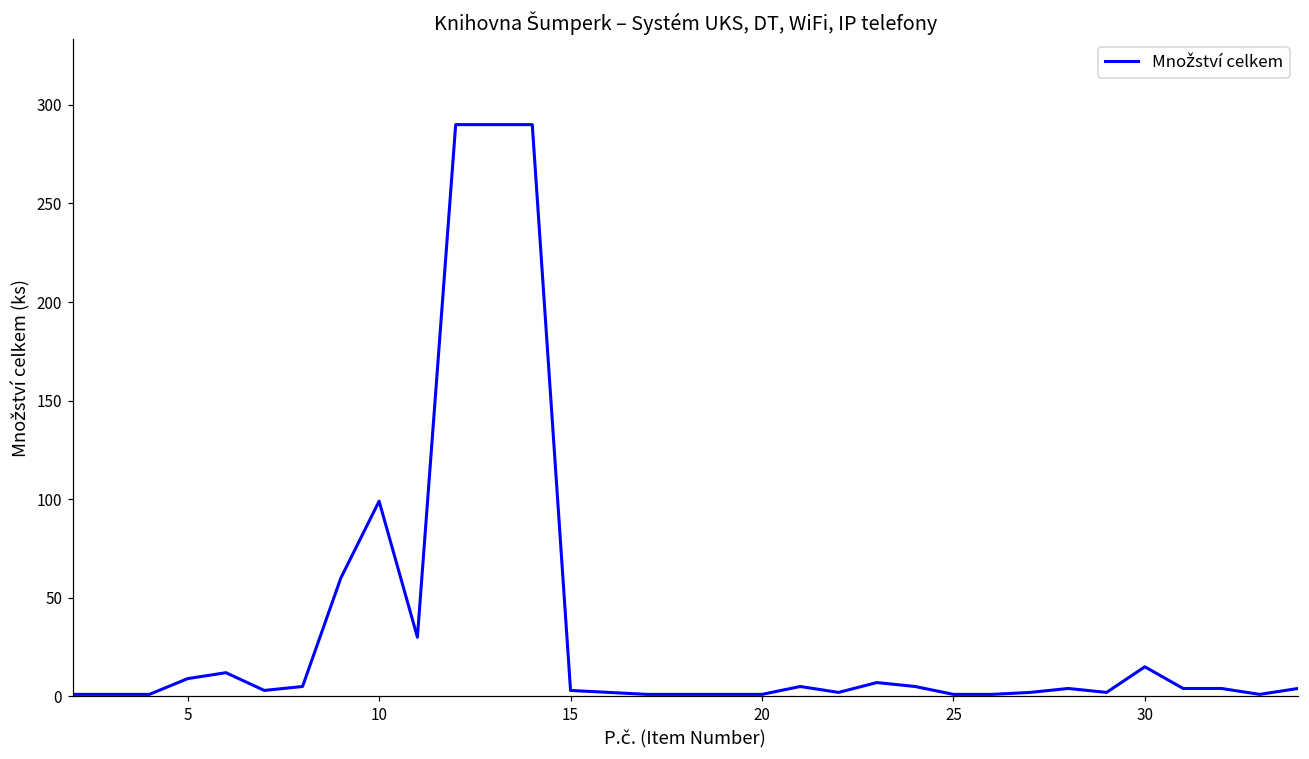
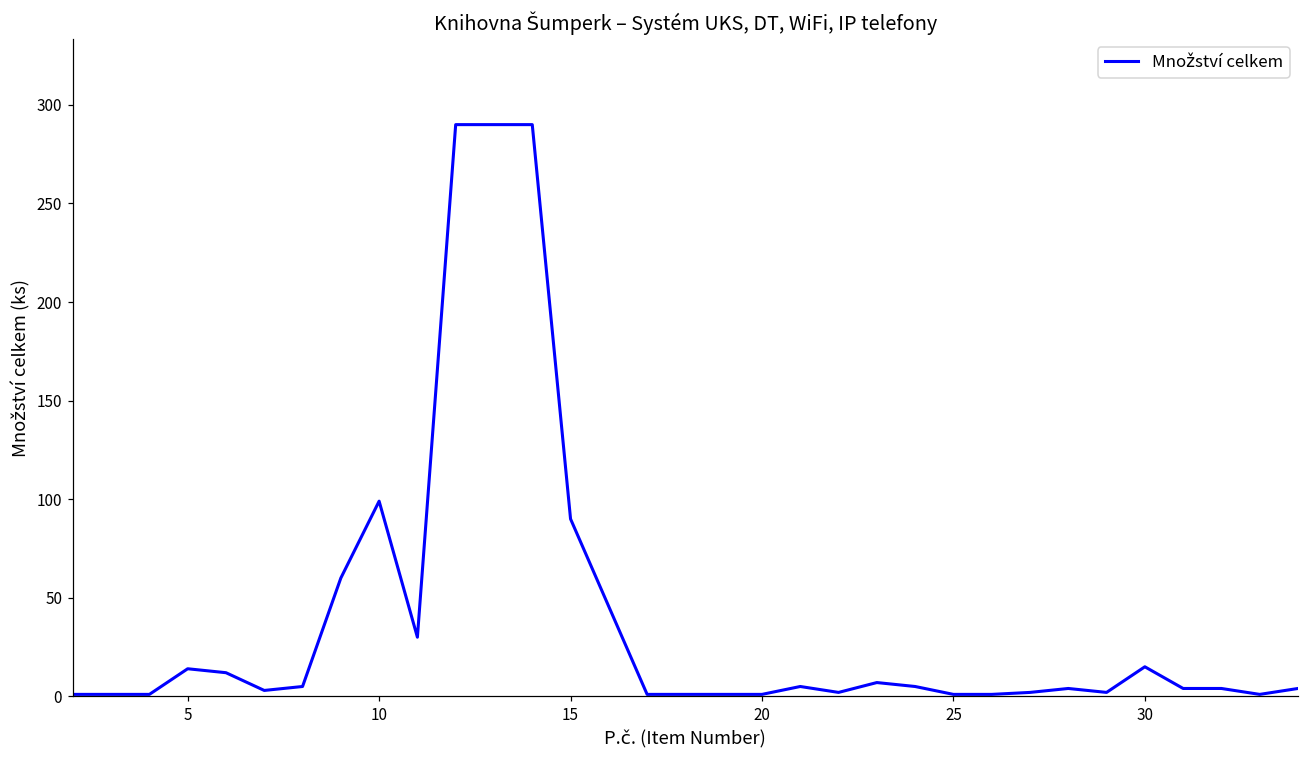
5: 9 -> 14
15: 3 -> 90
